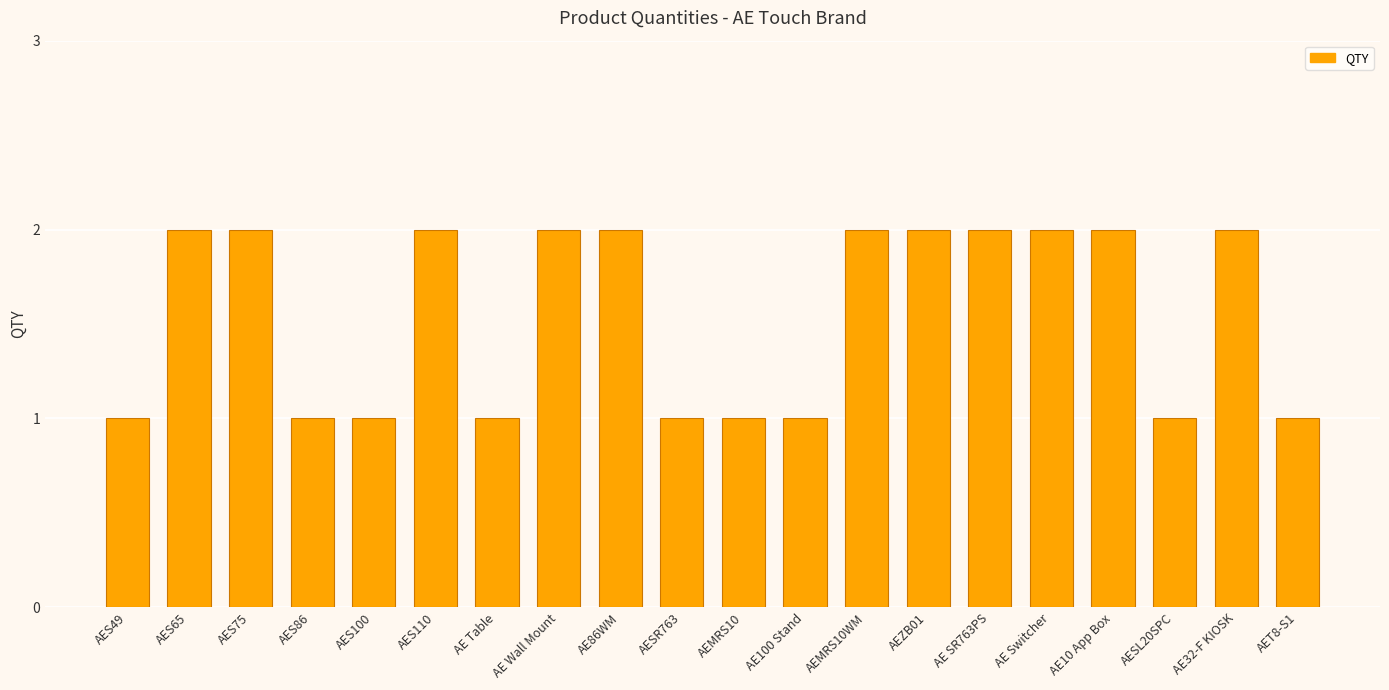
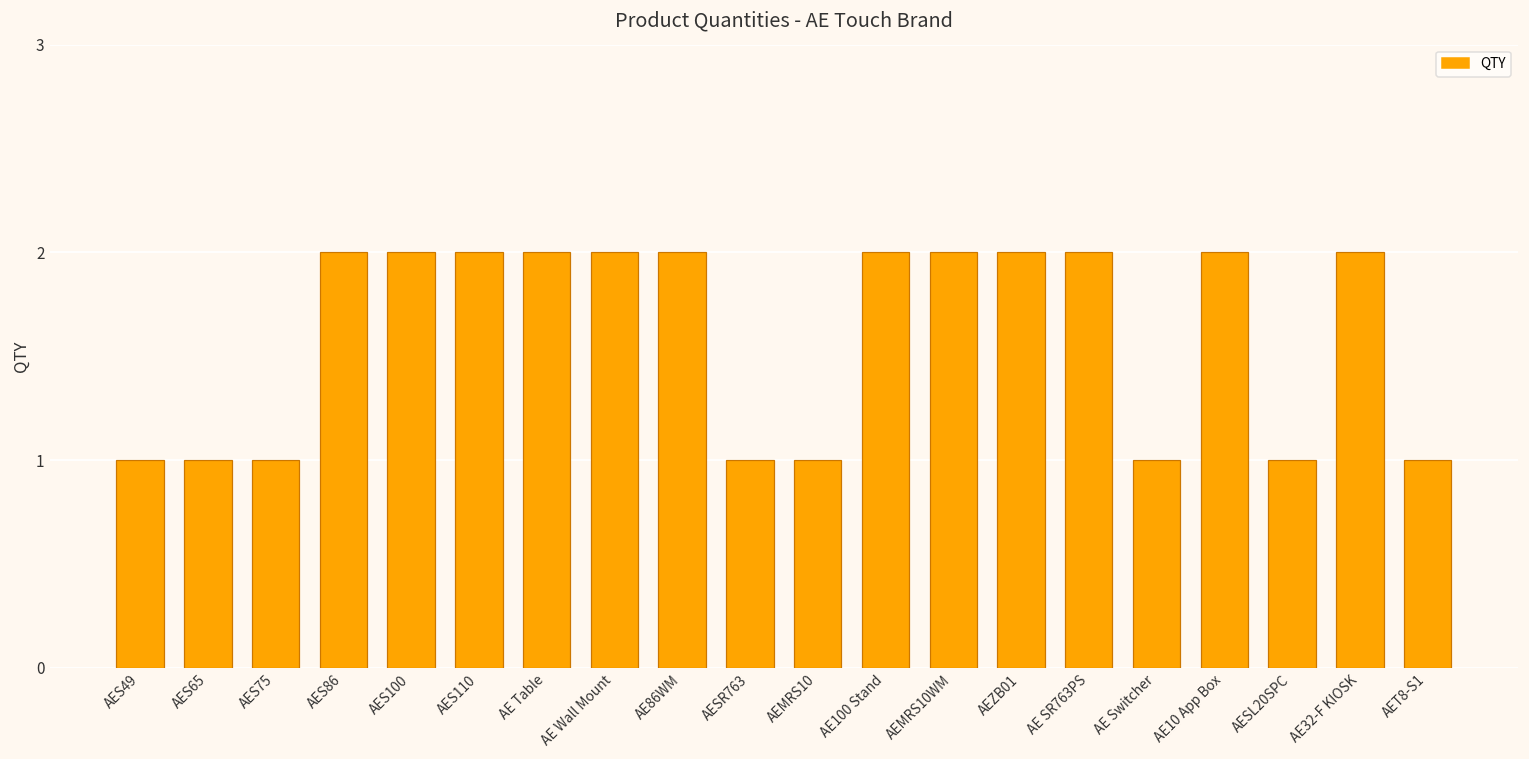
AES65: 2 -> 1
AES75: 2 -> 1
AES86: 1 -> 2
AES100: 1 -> 2
AE Table: 1 -> 2
AE100 Stand: 1 -> 2
AE Switcher: 2 -> 1
